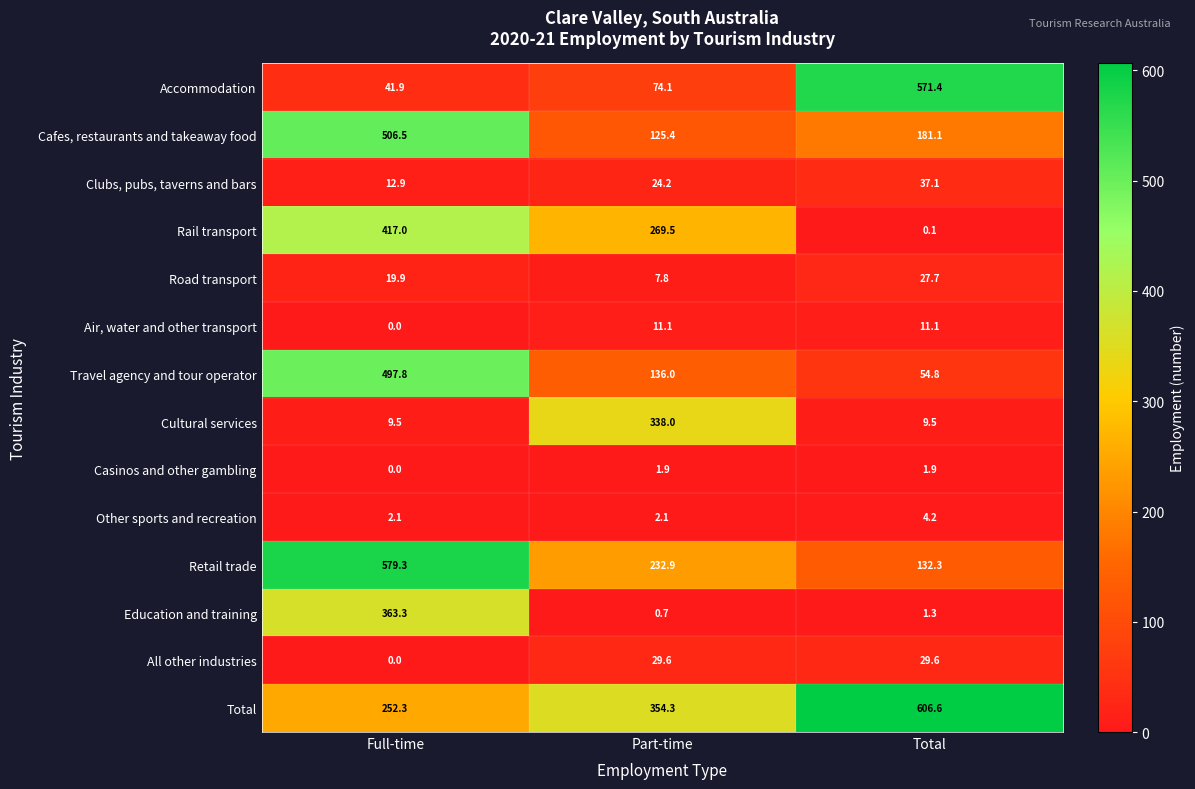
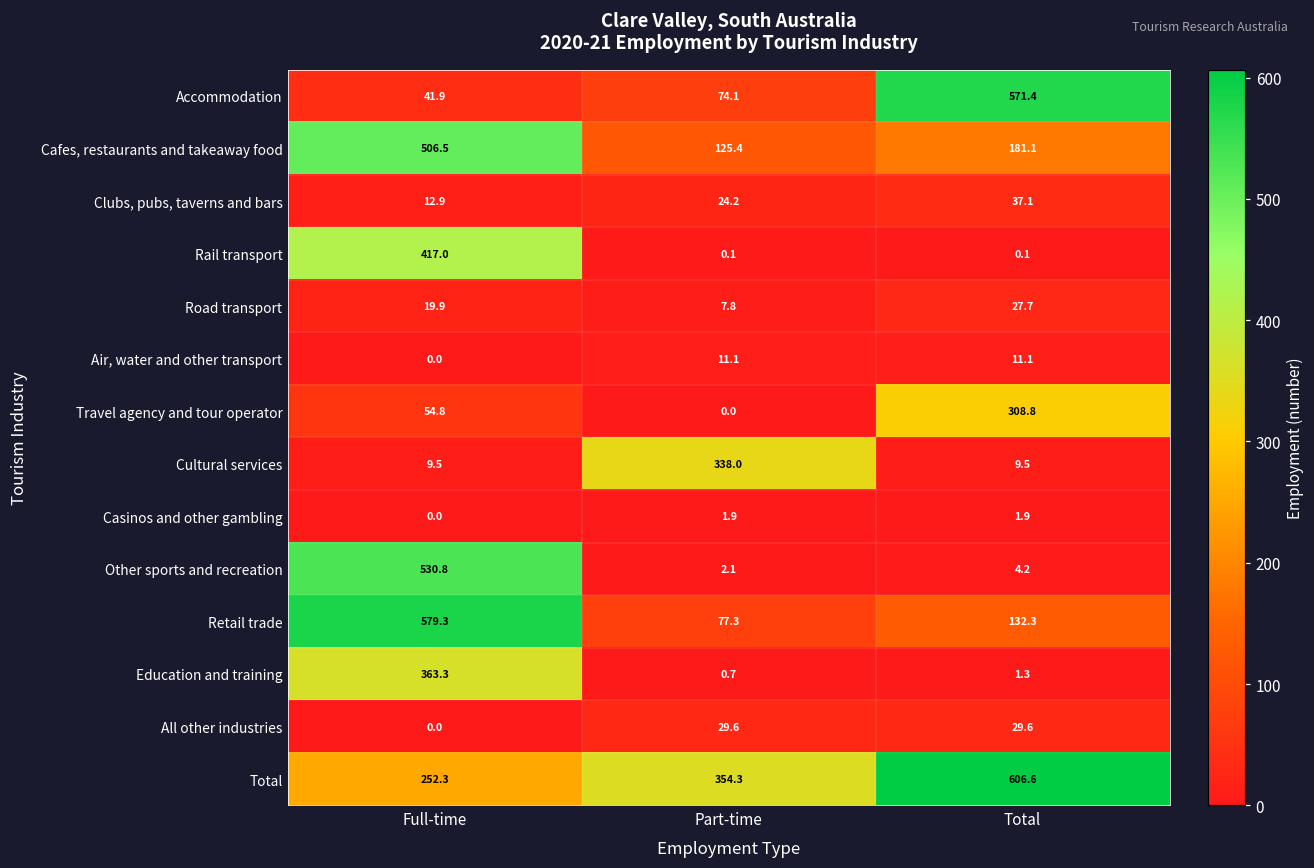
Rail transport, Part-time: 269.5 -> 0.1
Travel agency and tour operator, Full-time: 497.8 -> 54.8
Travel agency and tour operator, Part-time: 136.0 -> 0.0
Travel agency and tour operator, Total: 54.8 -> 308.8
Other sports and recreation, Full-time: 2.1 -> 530.8
Retail trade, Part-time: 232.9 -> 77.3
